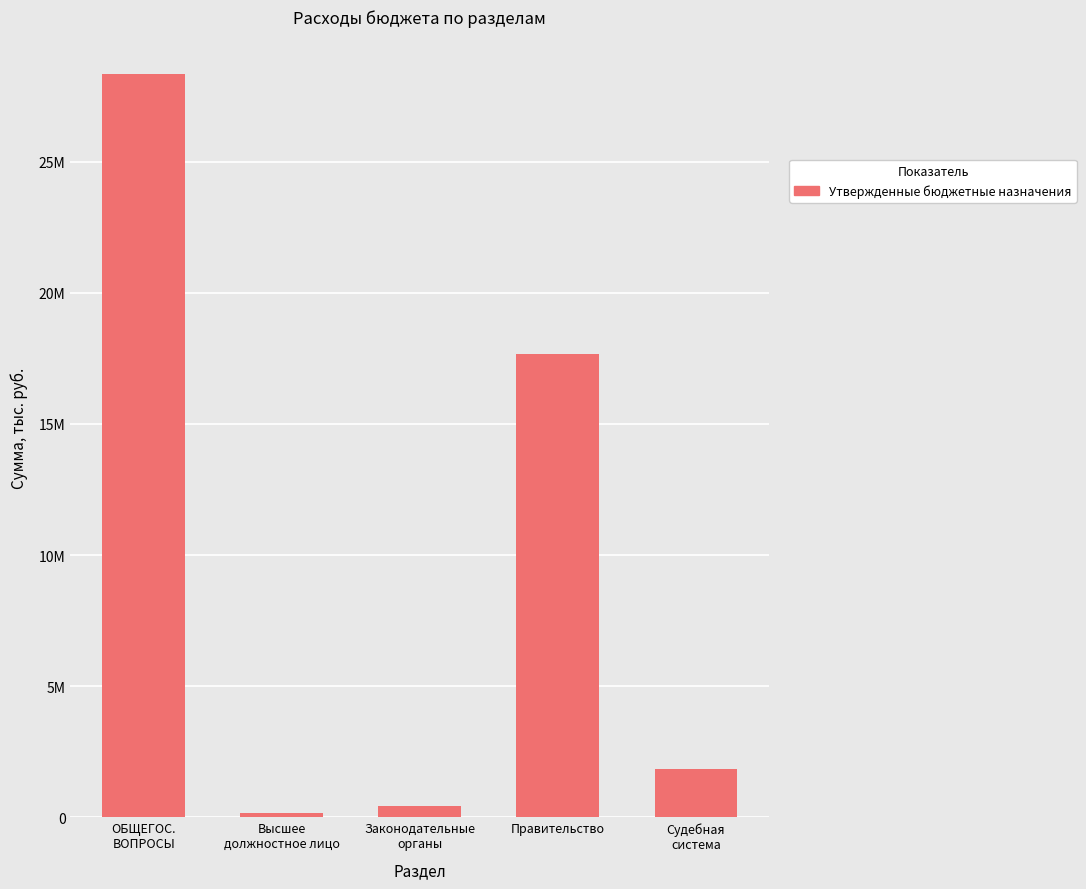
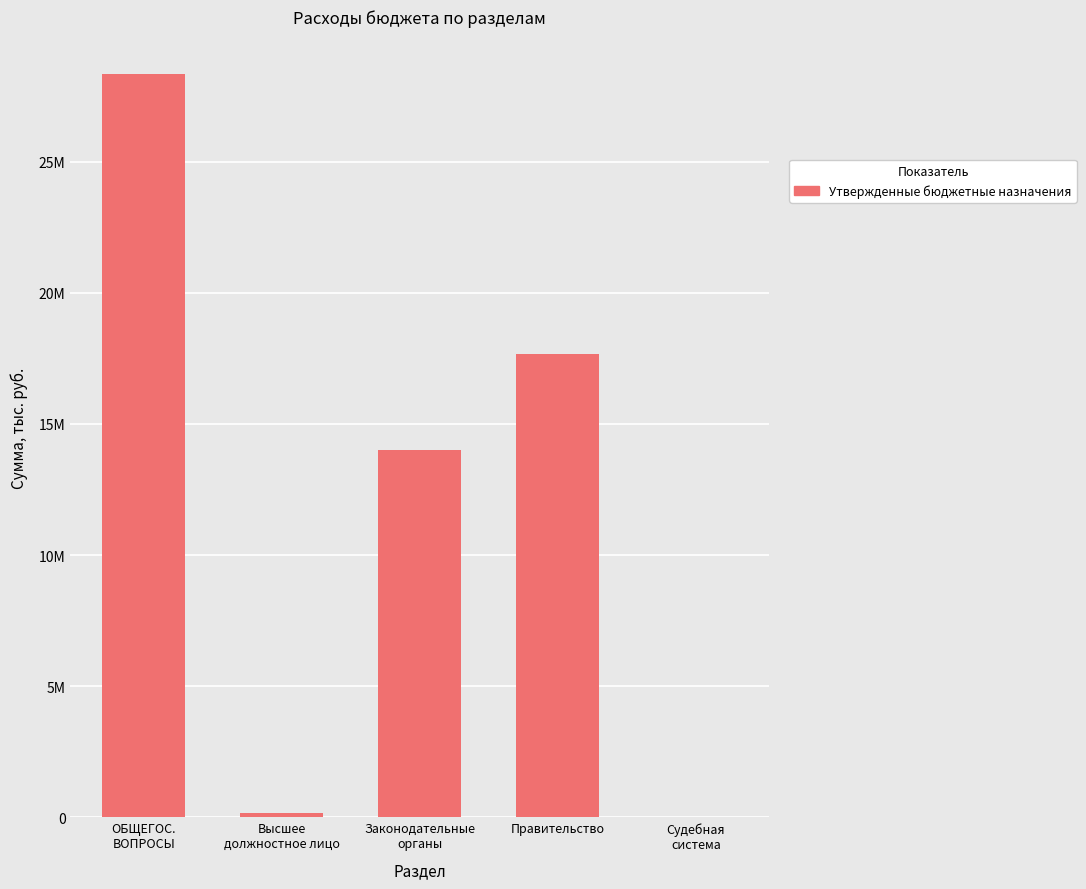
Законодательные органы: 400000 -> 14000000
Судебная система: 1900000 -> 0
